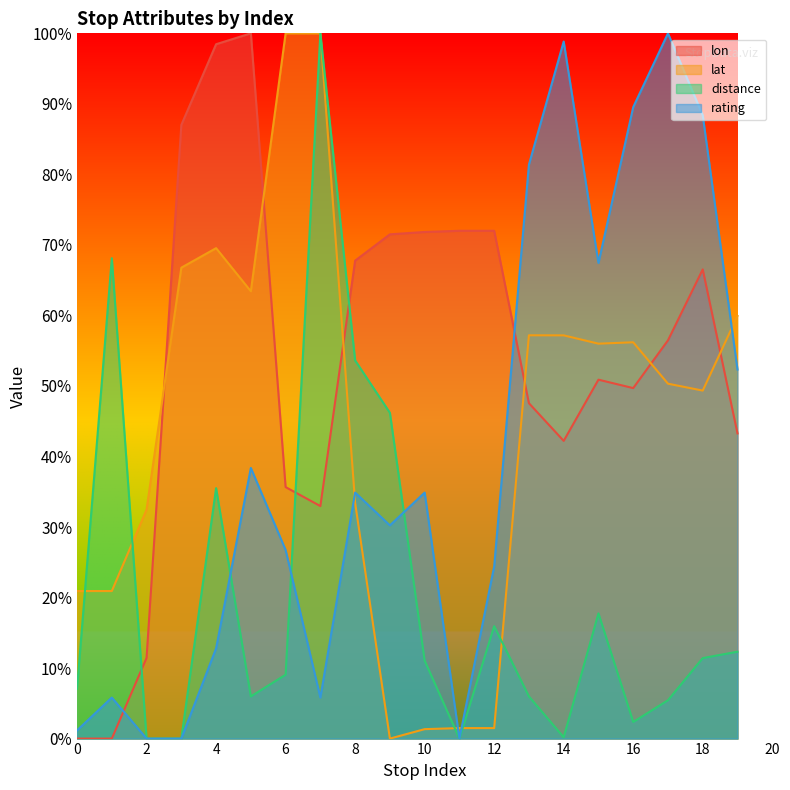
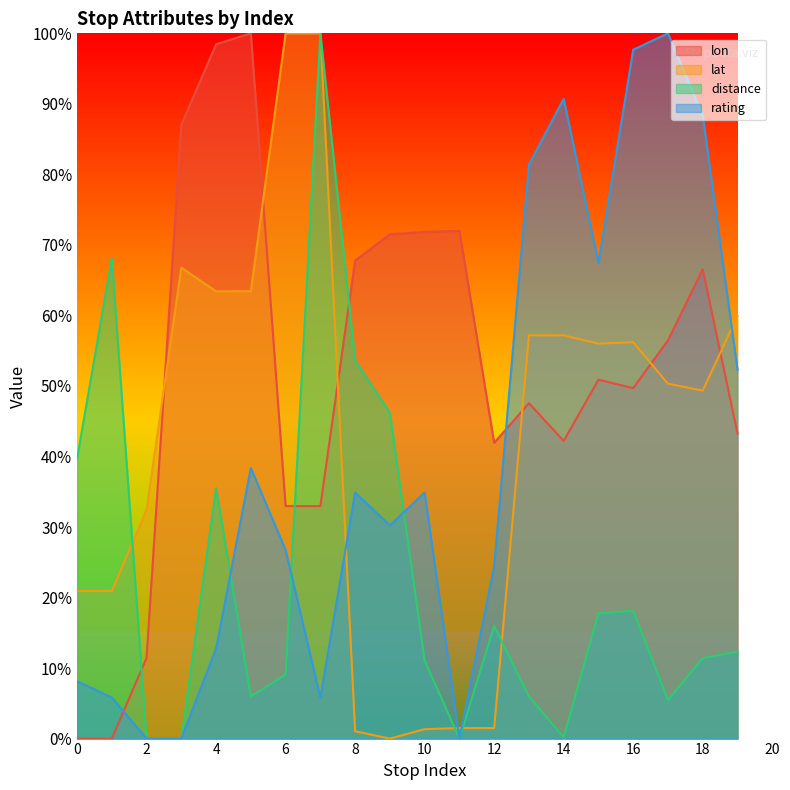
distance, 0: 7% -> 40%
rating, 0: 1% -> 8%
lat, 4: 70% -> 63%
lon, 6: 36% -> 33%
lat, 8: 33% -> 1%
lon, 12: 72% -> 42%
rating, 14: 99% -> 91%
distance, 16: 2% -> 18%
rating, 16: 90% -> 98%
